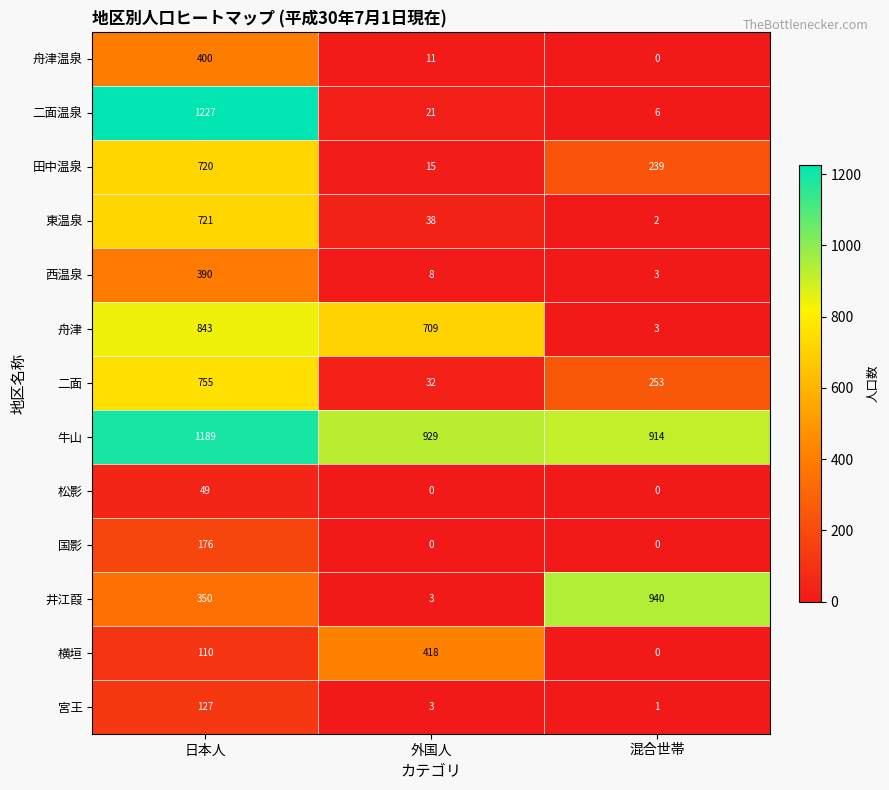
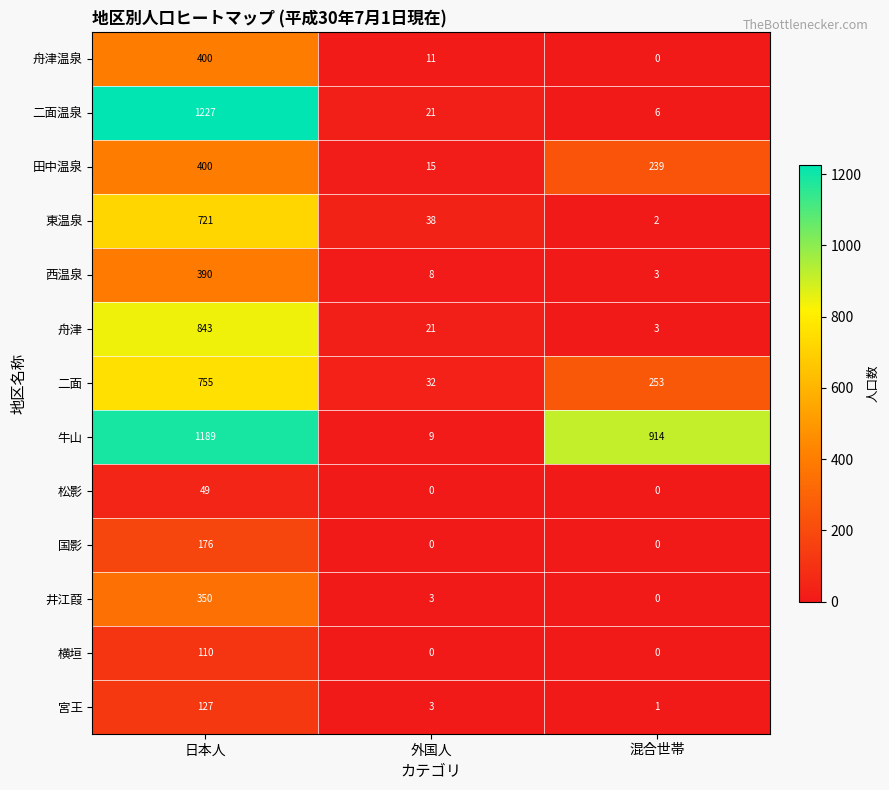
田中温泉, 日本人: 720 -> 400
舟津, 外国人: 709 -> 21
牛山, 外国人: 929 -> 9
井江葭, 混合世帯: 940 -> 0
横垣, 外国人: 418 -> 0
